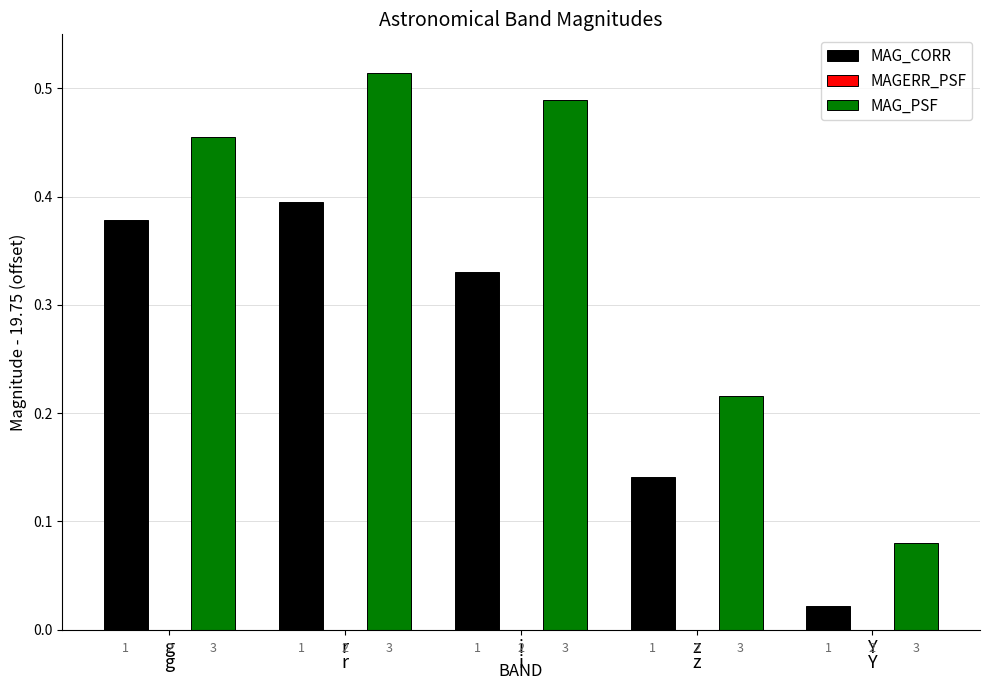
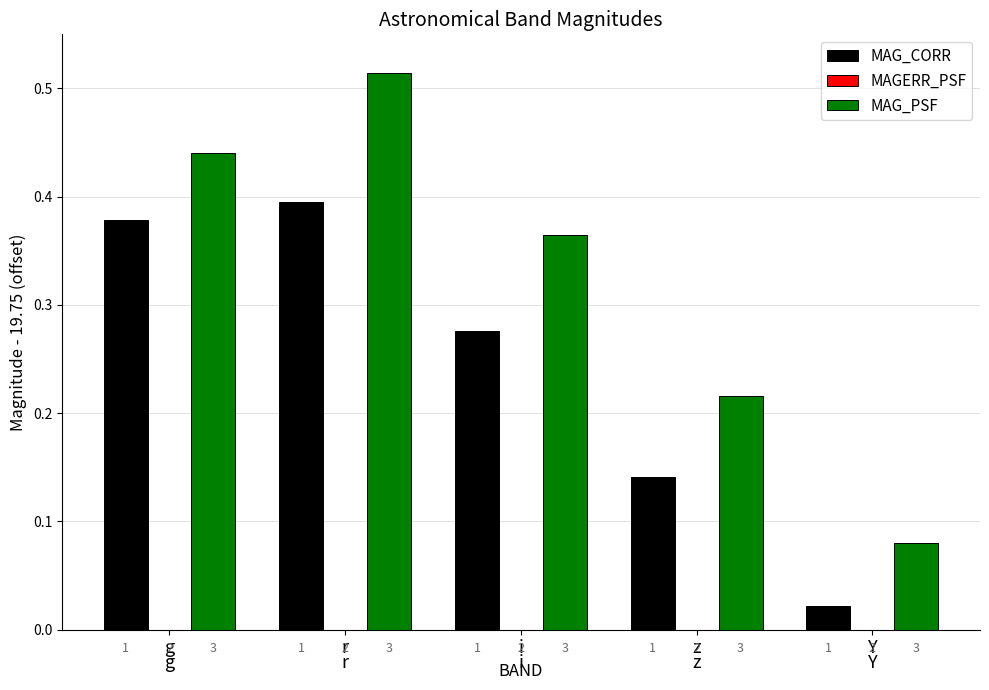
MAG_PSF, g: 0.455 -> 0.440
MAG_CORR, i: 0.331 -> 0.276
MAG_PSF, i: 0.490 -> 0.365
